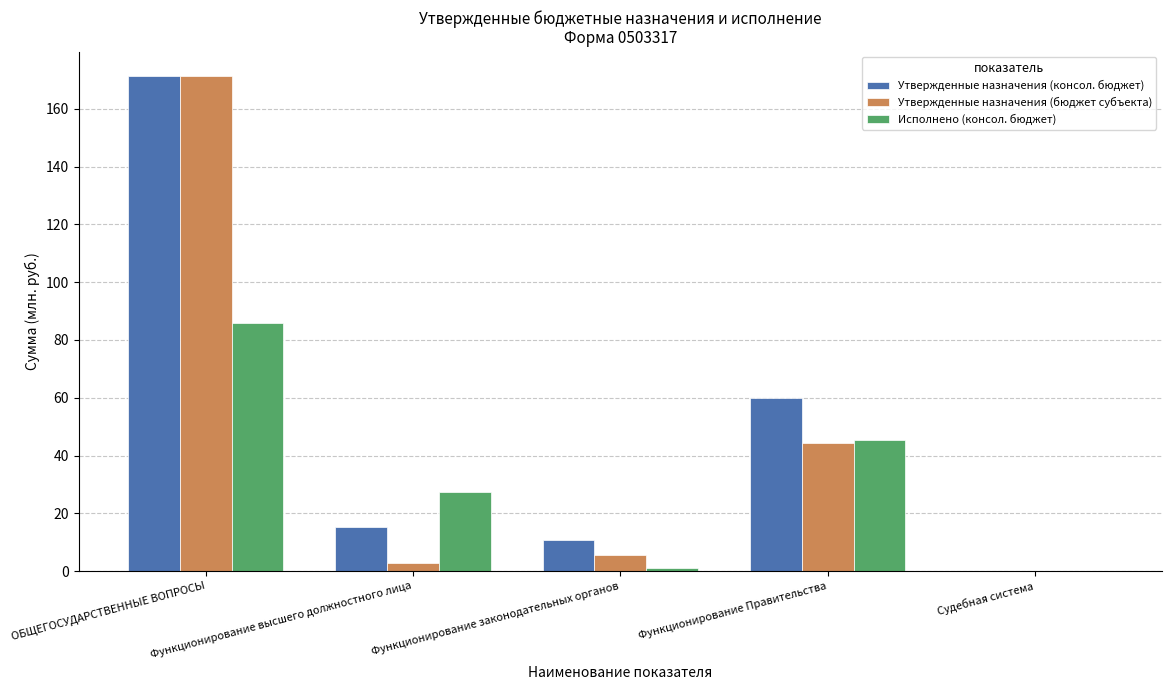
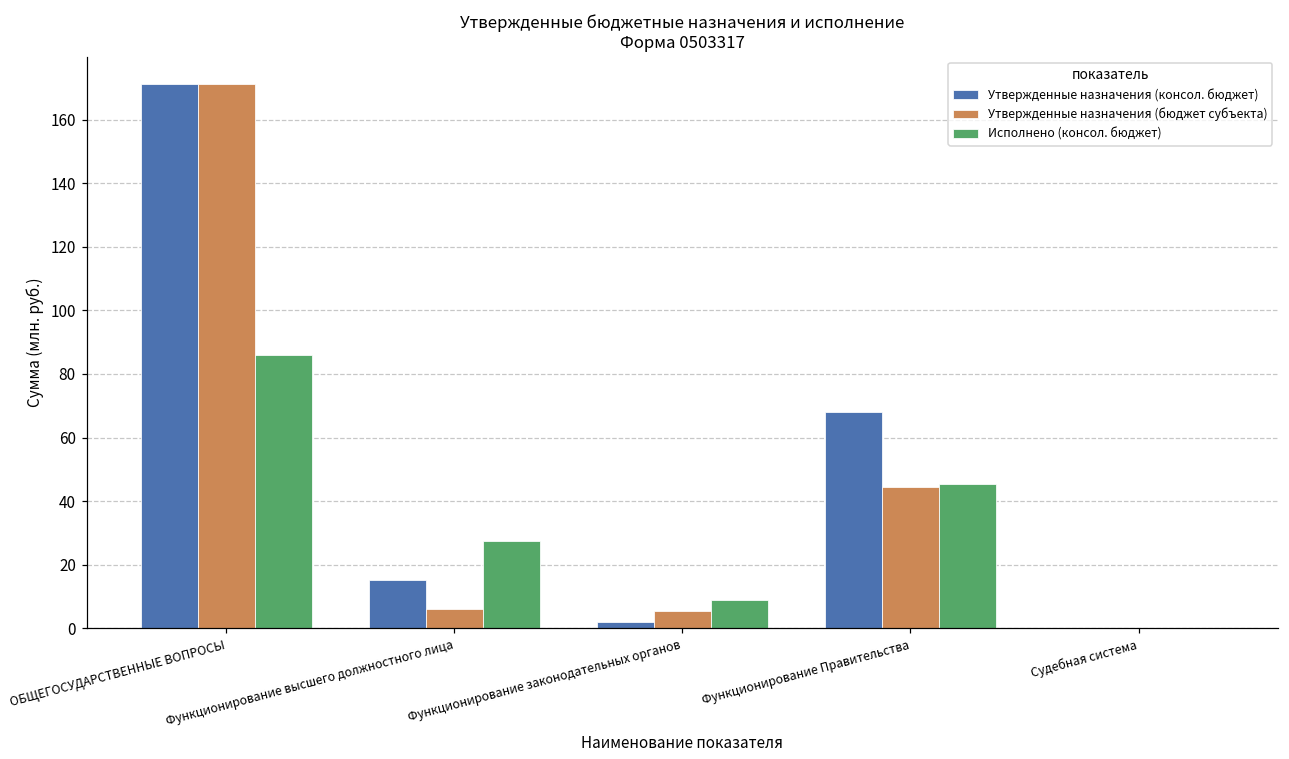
Утвержденные назначения (бюджет субъекта), Функционирование высшего должностного лица: 3 -> 6
Утвержденные назначения (консол. бюджет), Функционирование законодательных органов: 11 -> 2
Исполнено (консол. бюджет), Функционирование законодательных органов: 1 -> 9
Утвержденные назначения (консол. бюджет), Функционирование Правительства: 60 -> 68
